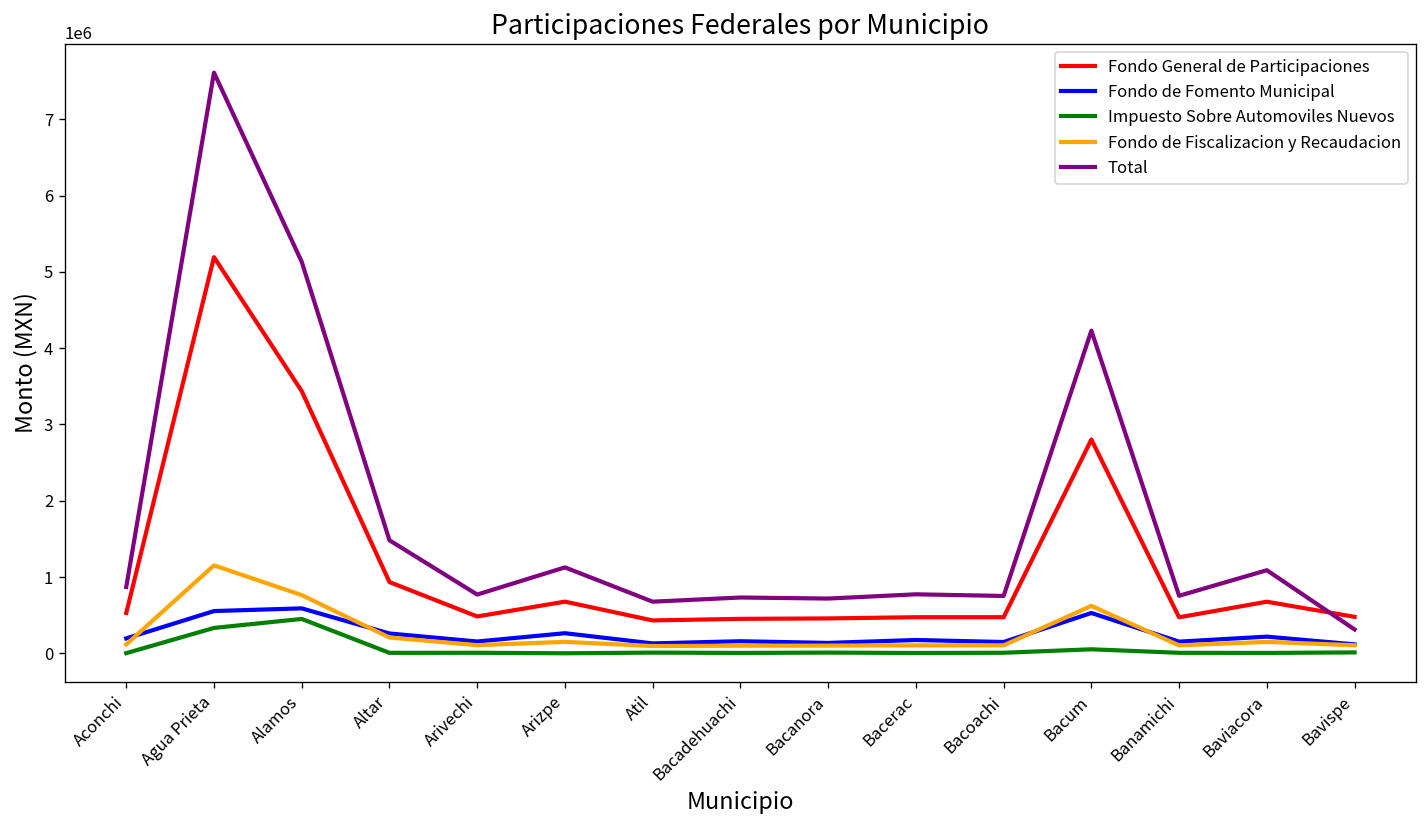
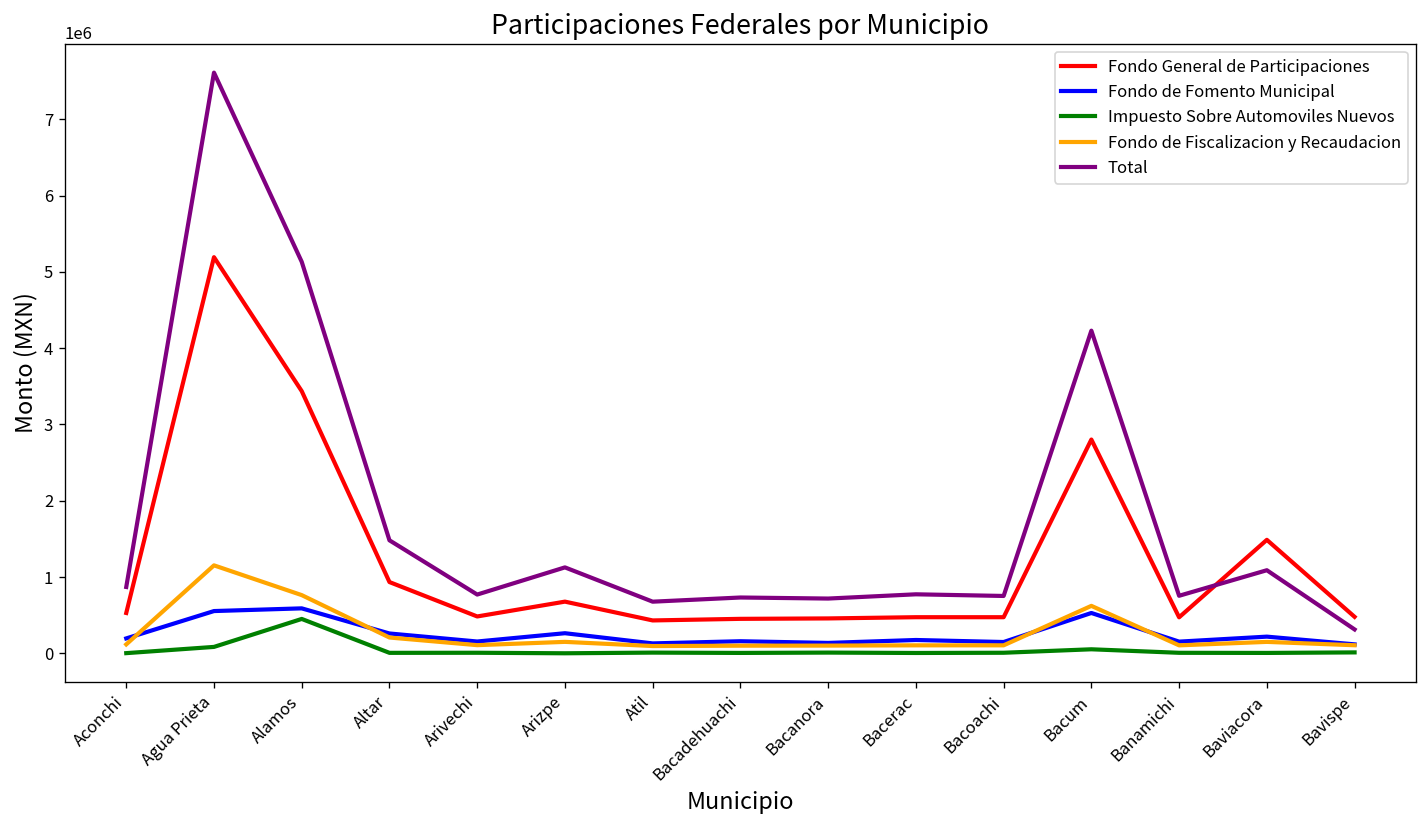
Impuesto Sobre Automoviles Nuevos, Agua Prieta: 300000 -> 100000
Fondo General de Participaciones, Baviacora: 700000 -> 1500000
